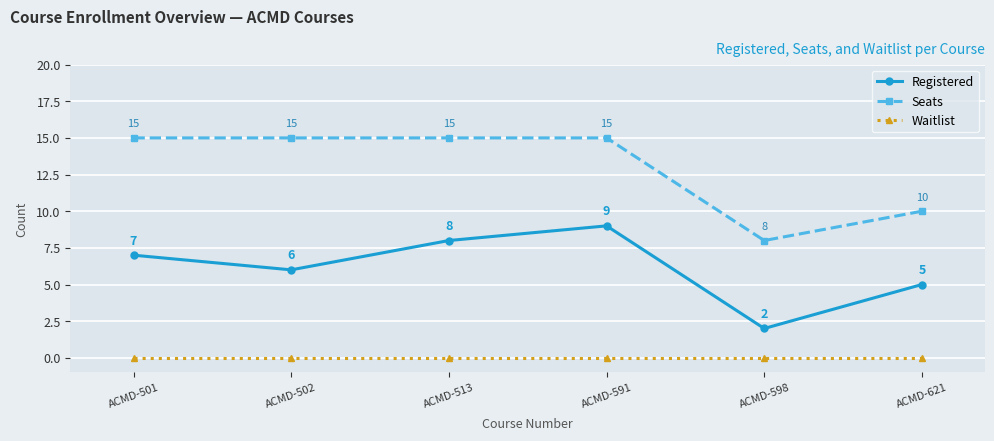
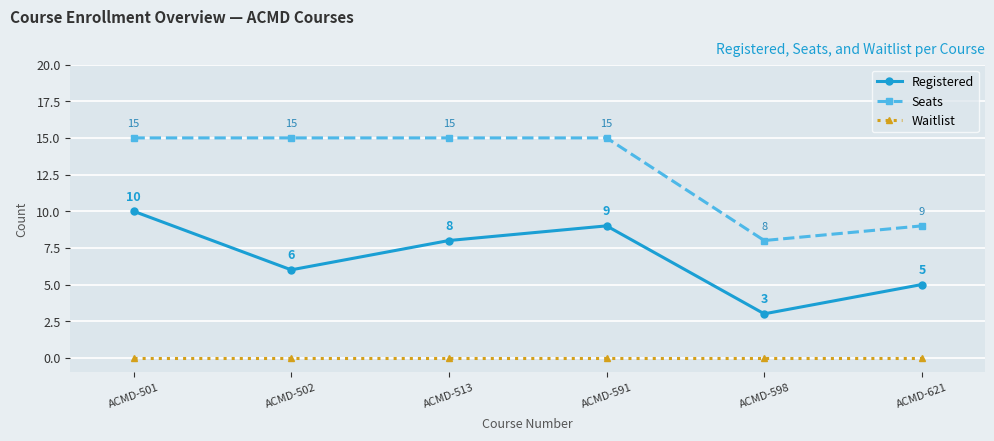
Registered, ACMD-501: 7 -> 10
Registered, ACMD-598: 2 -> 3
Seats, ACMD-621: 10 -> 9
